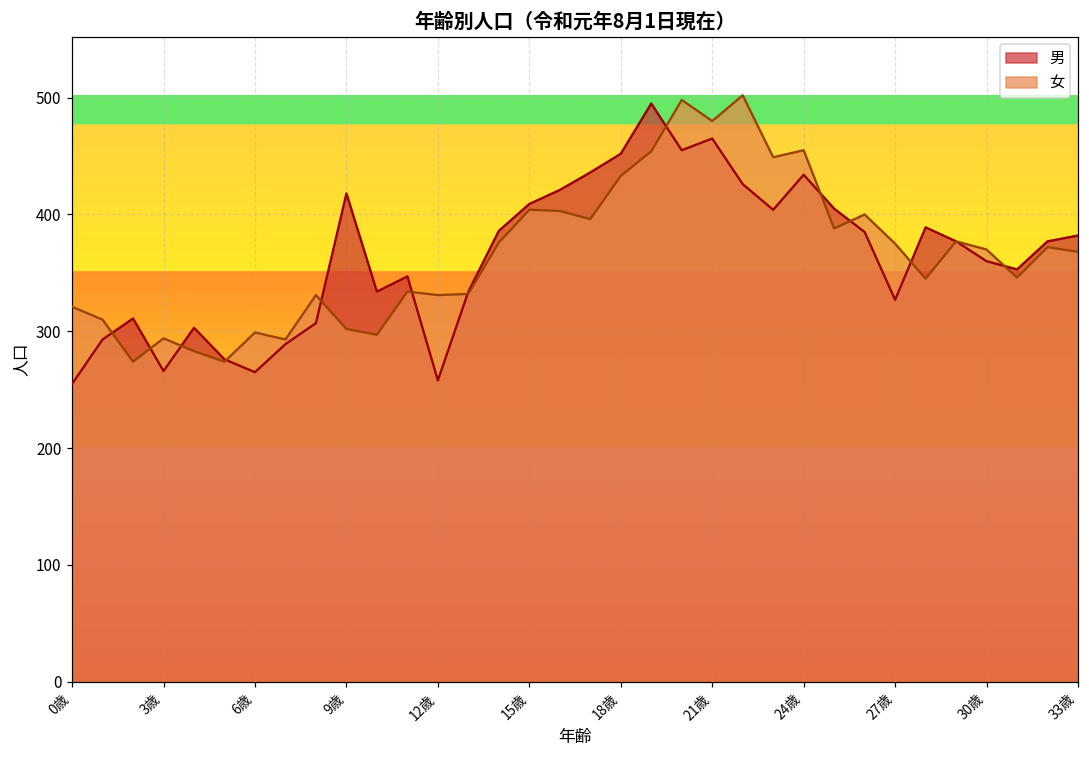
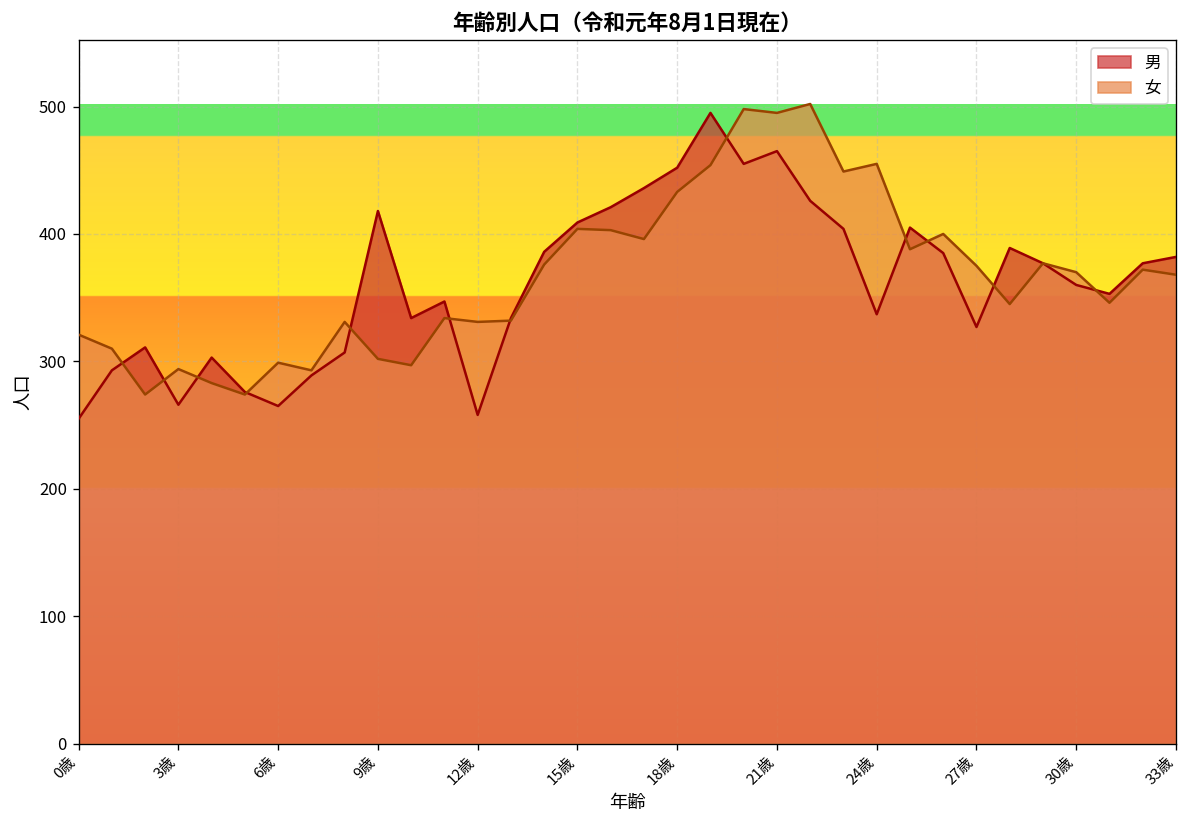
女, 21歳: 480 -> 495
男, 24歳: 434 -> 337
